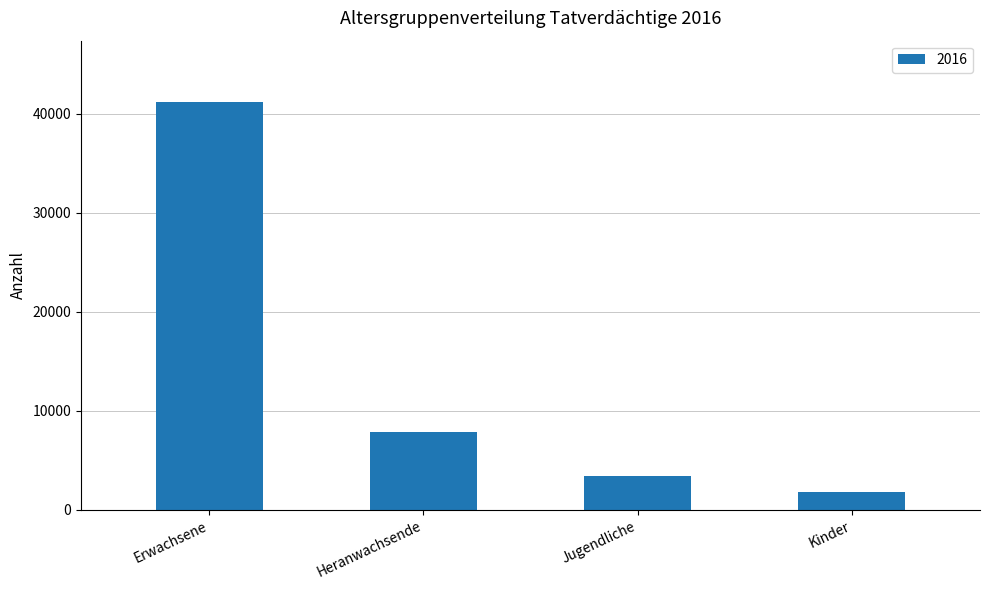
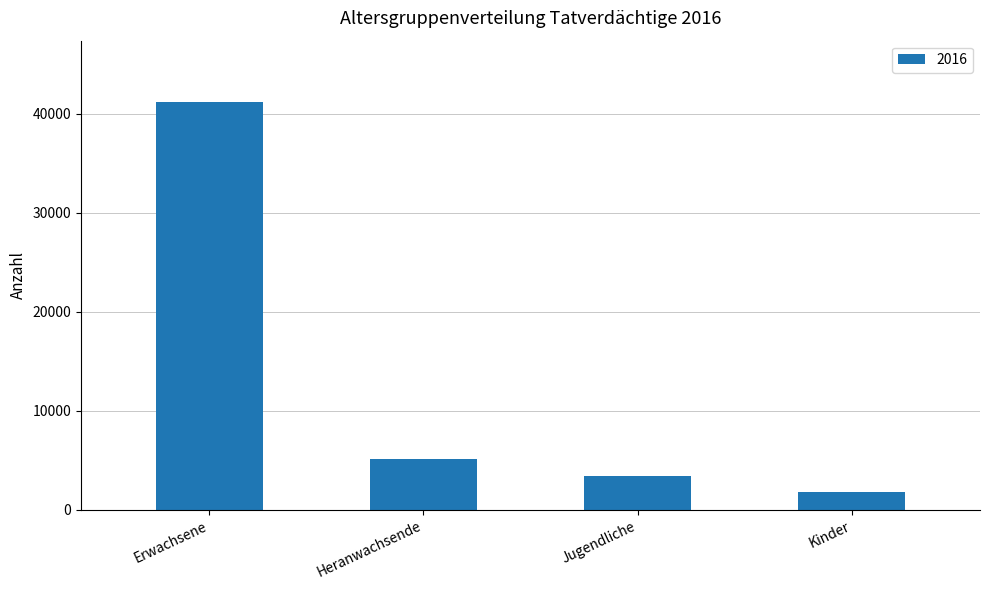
Heranwachsende: 8000 -> 5000
